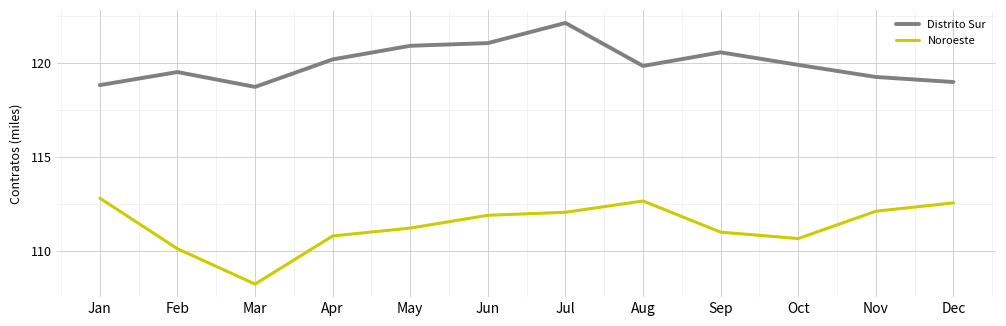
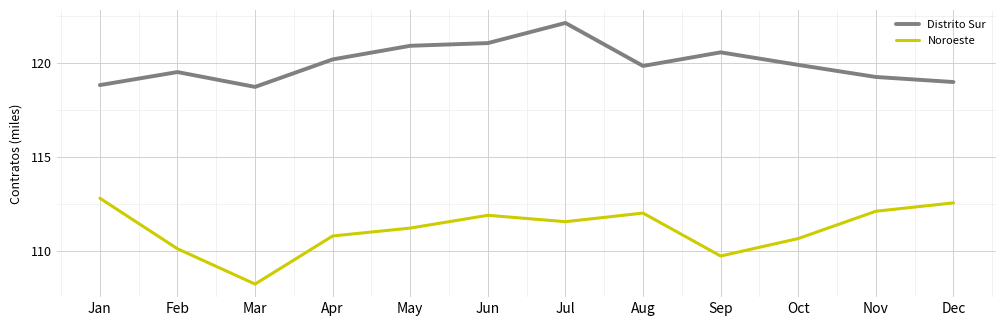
Noroeste, Jul: 112.0 -> 111.5
Noroeste, Aug: 112.6 -> 112.0
Noroeste, Sep: 111.0 -> 109.7
